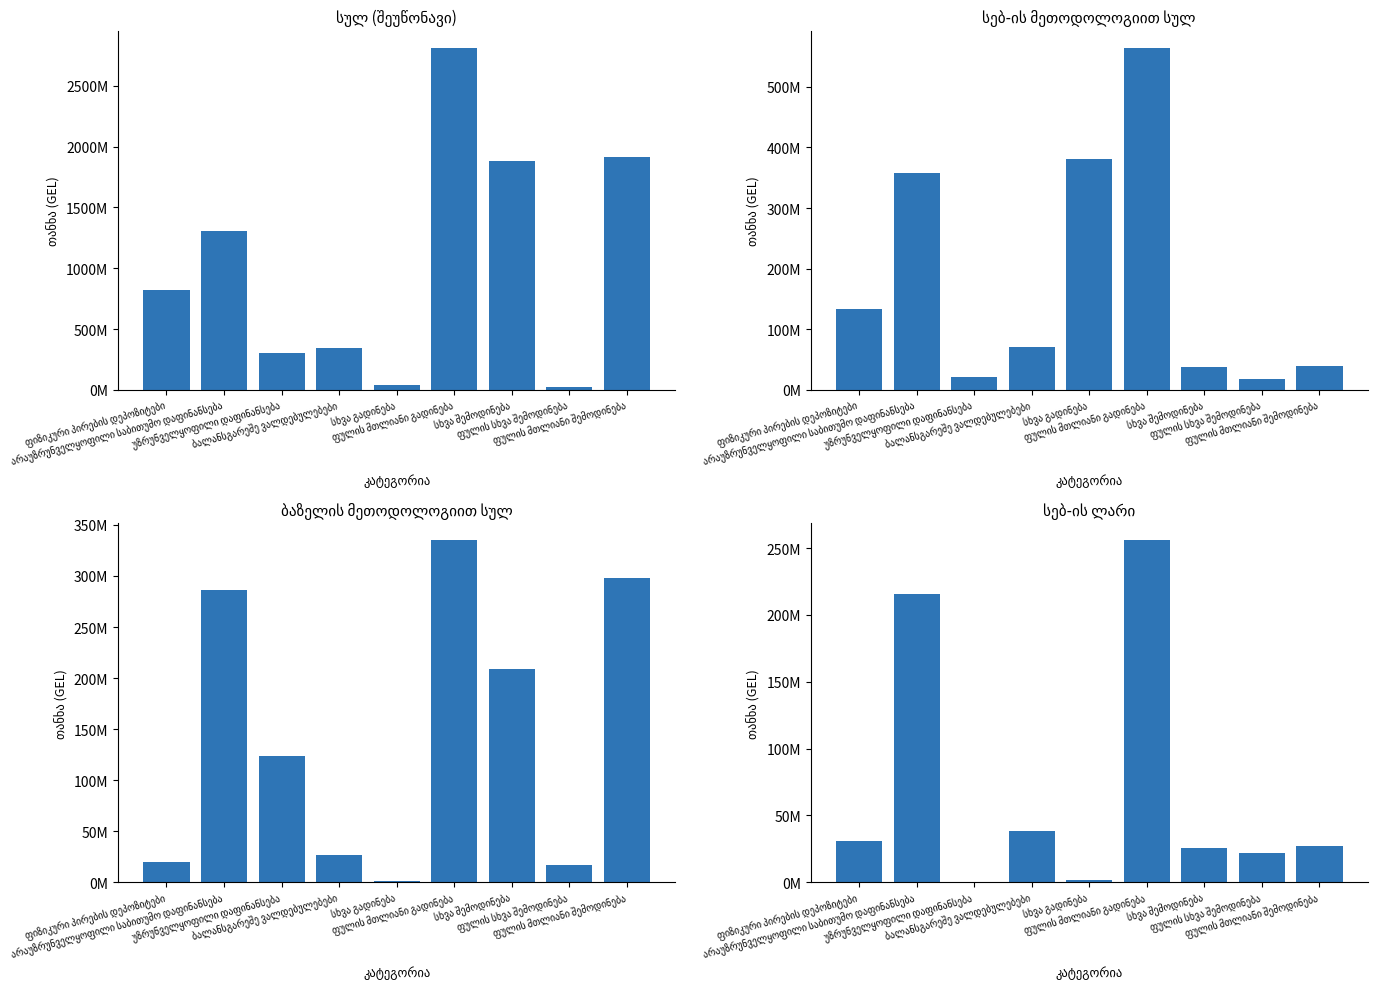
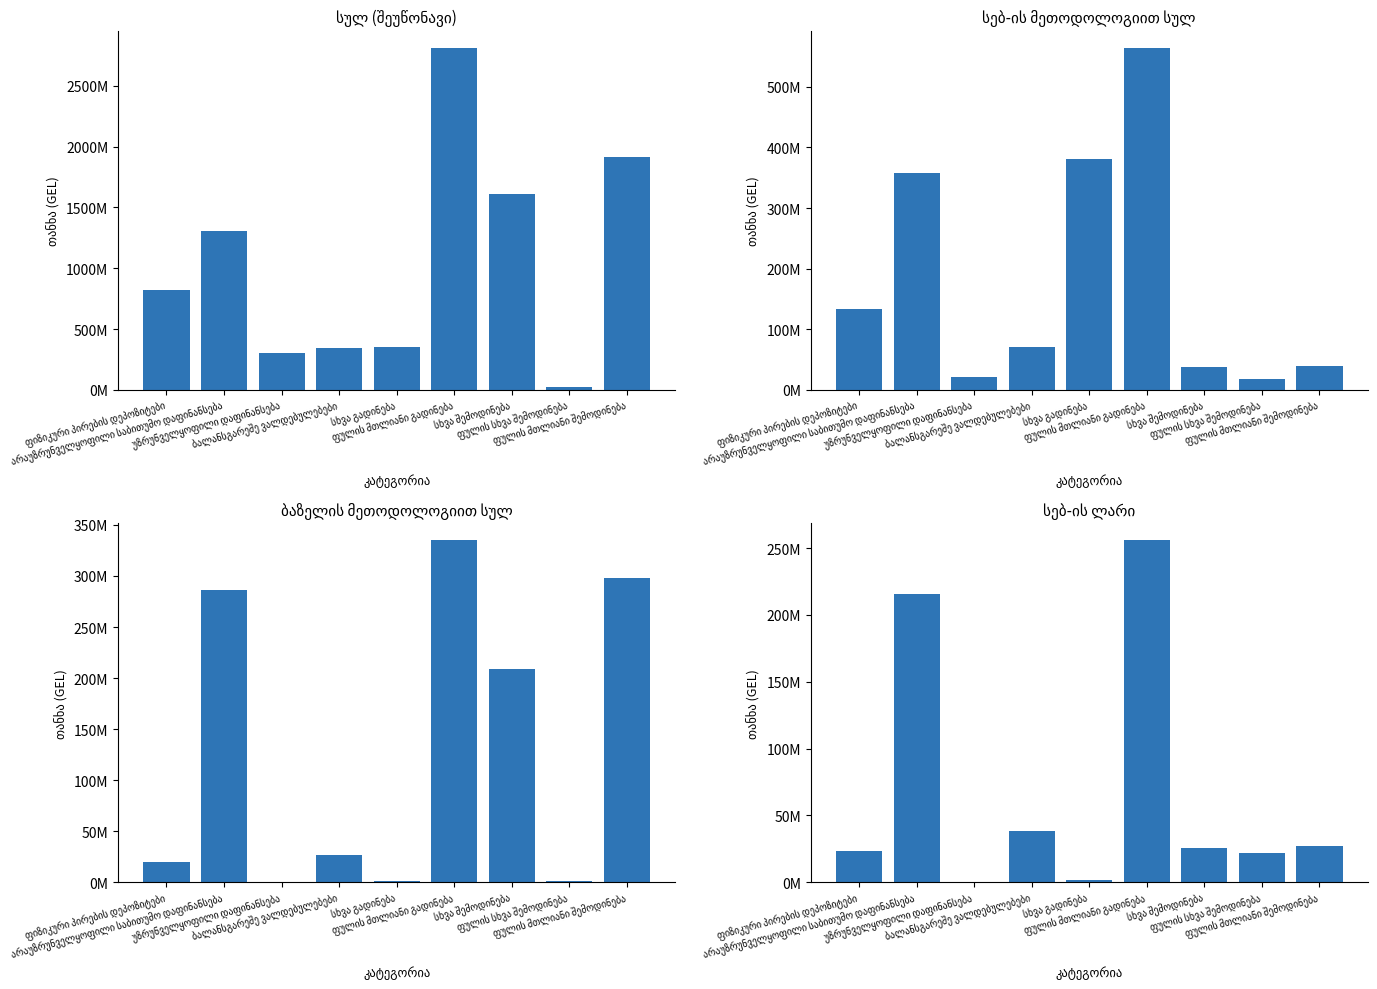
სულ (შეუწონავი), სხვა გადინება: 40000000 -> 350000000
სულ (შეუწონავი), სხვა შემოდინება: 1880000000 -> 1610000000
ბაზელის მეთოდოლოგიით სულ, უზრუნველყოფილი დაფინანსება: 124000000 -> 0
ბაზელის მეთოდოლოგიით სულ, ფულის სხვა შემოდინება: 17000000 -> 2000000
სებ-ის ლარი, ფიზიკური პირების დეპოზიტები: 31000000 -> 24000000
